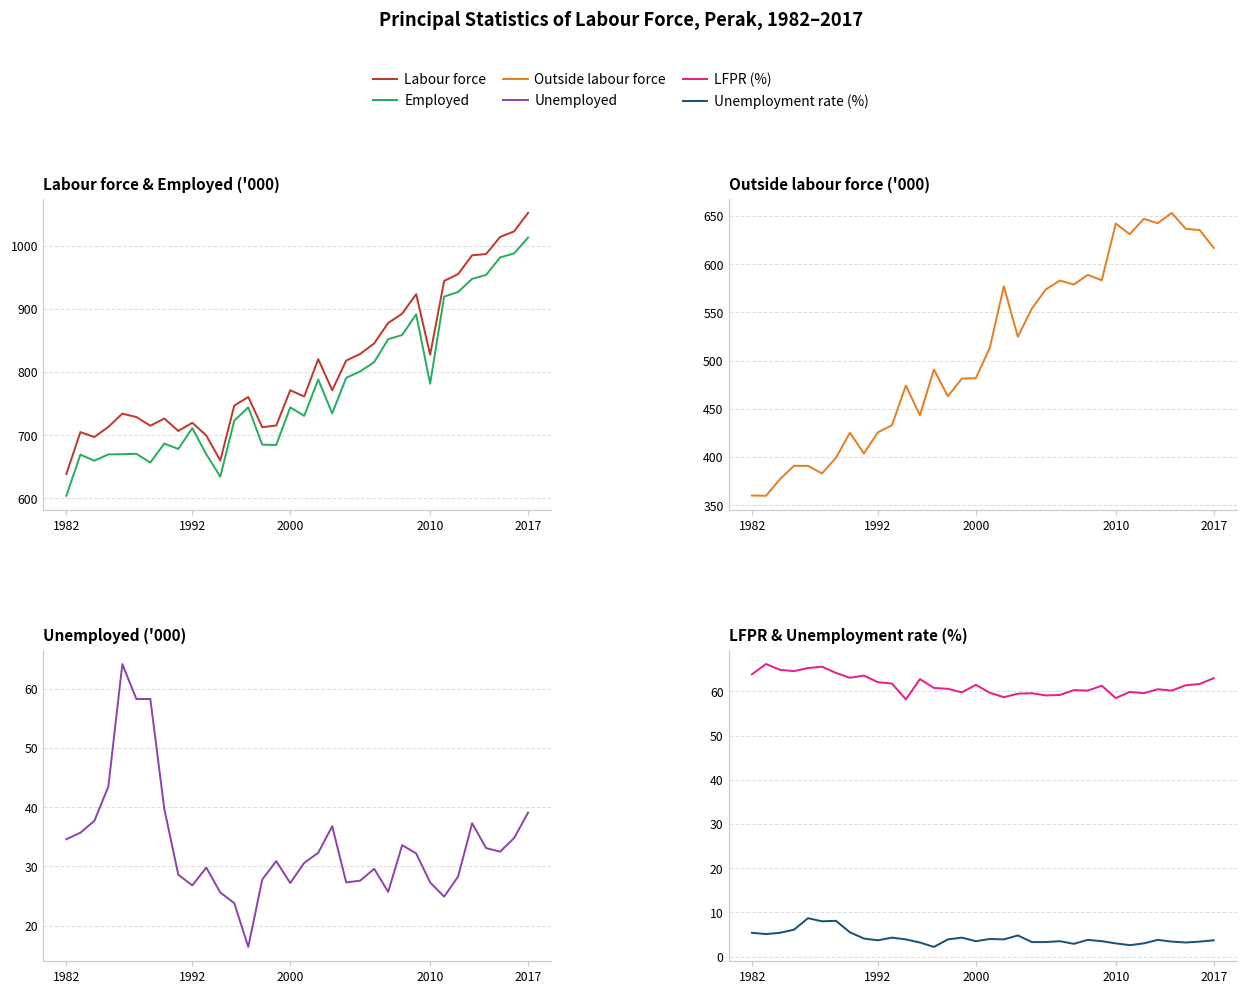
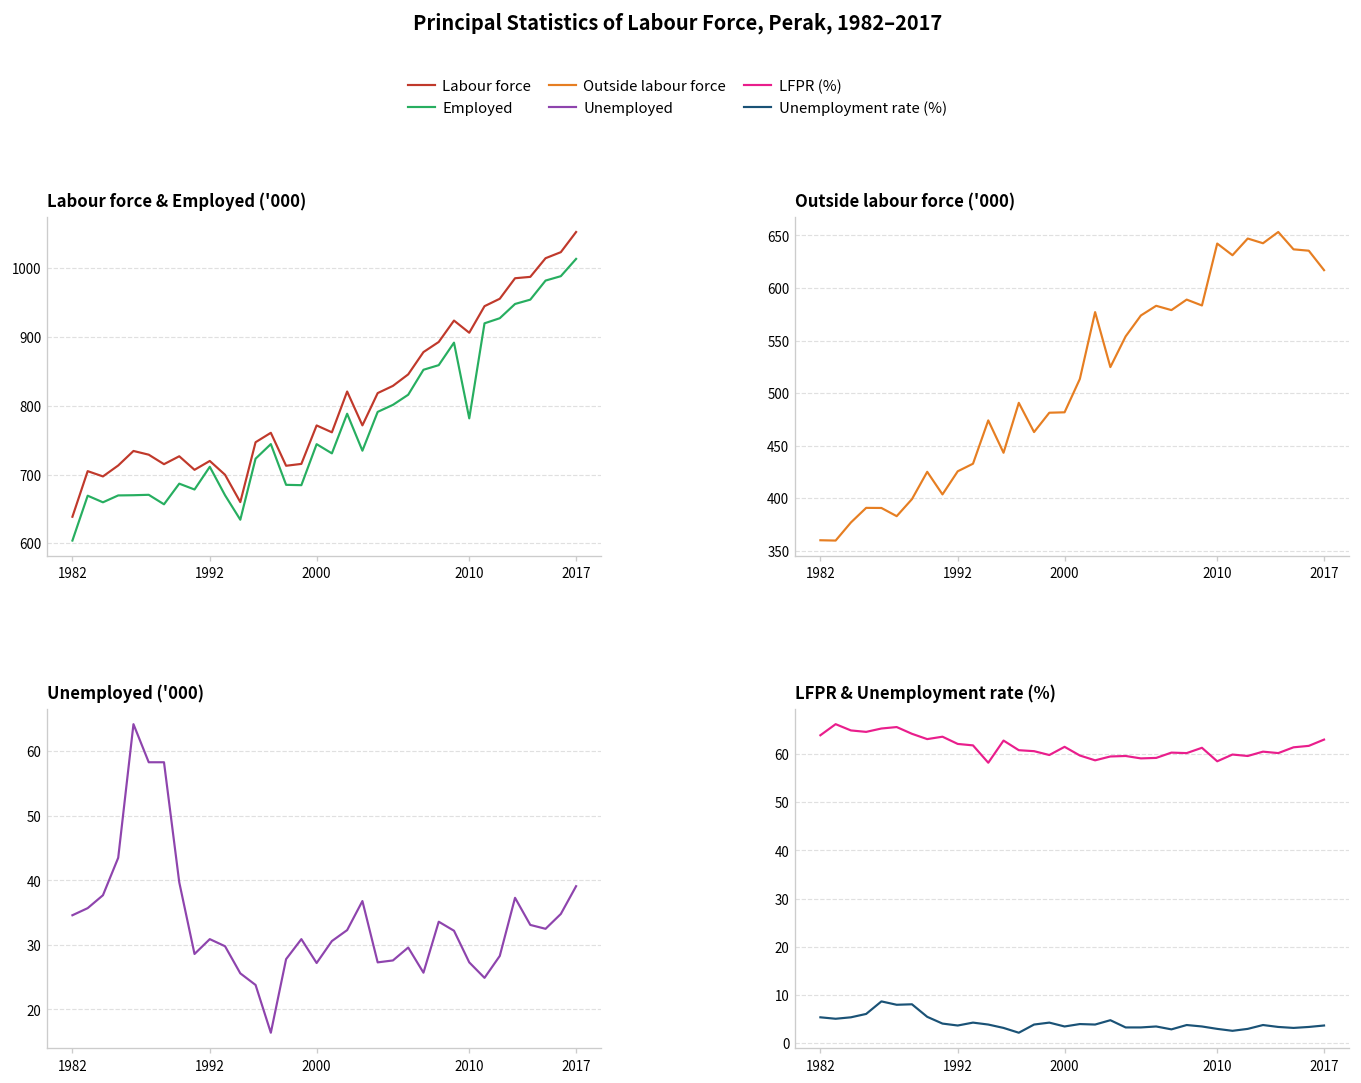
Labour force & Employed ('000), Labour force, 2010: 830 -> 910
Unemployed ('000), 1992: 27 -> 31
